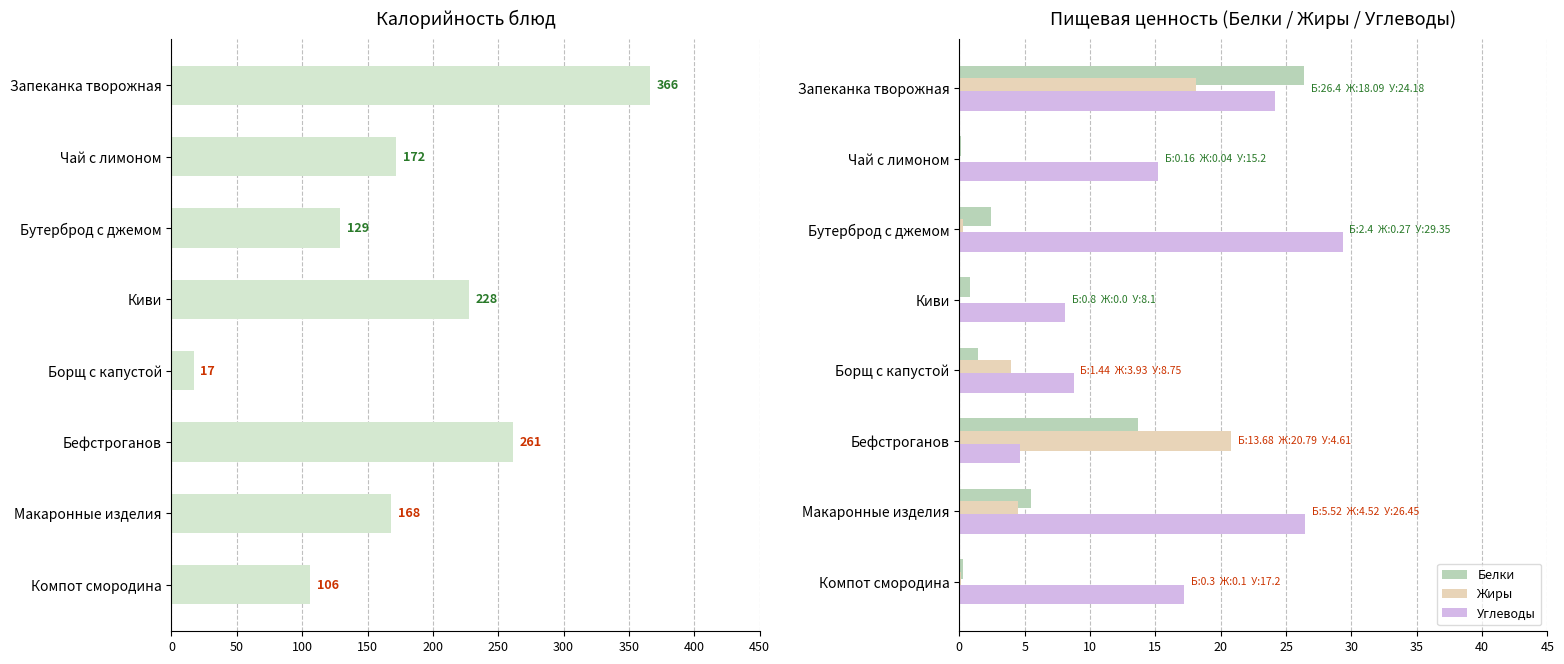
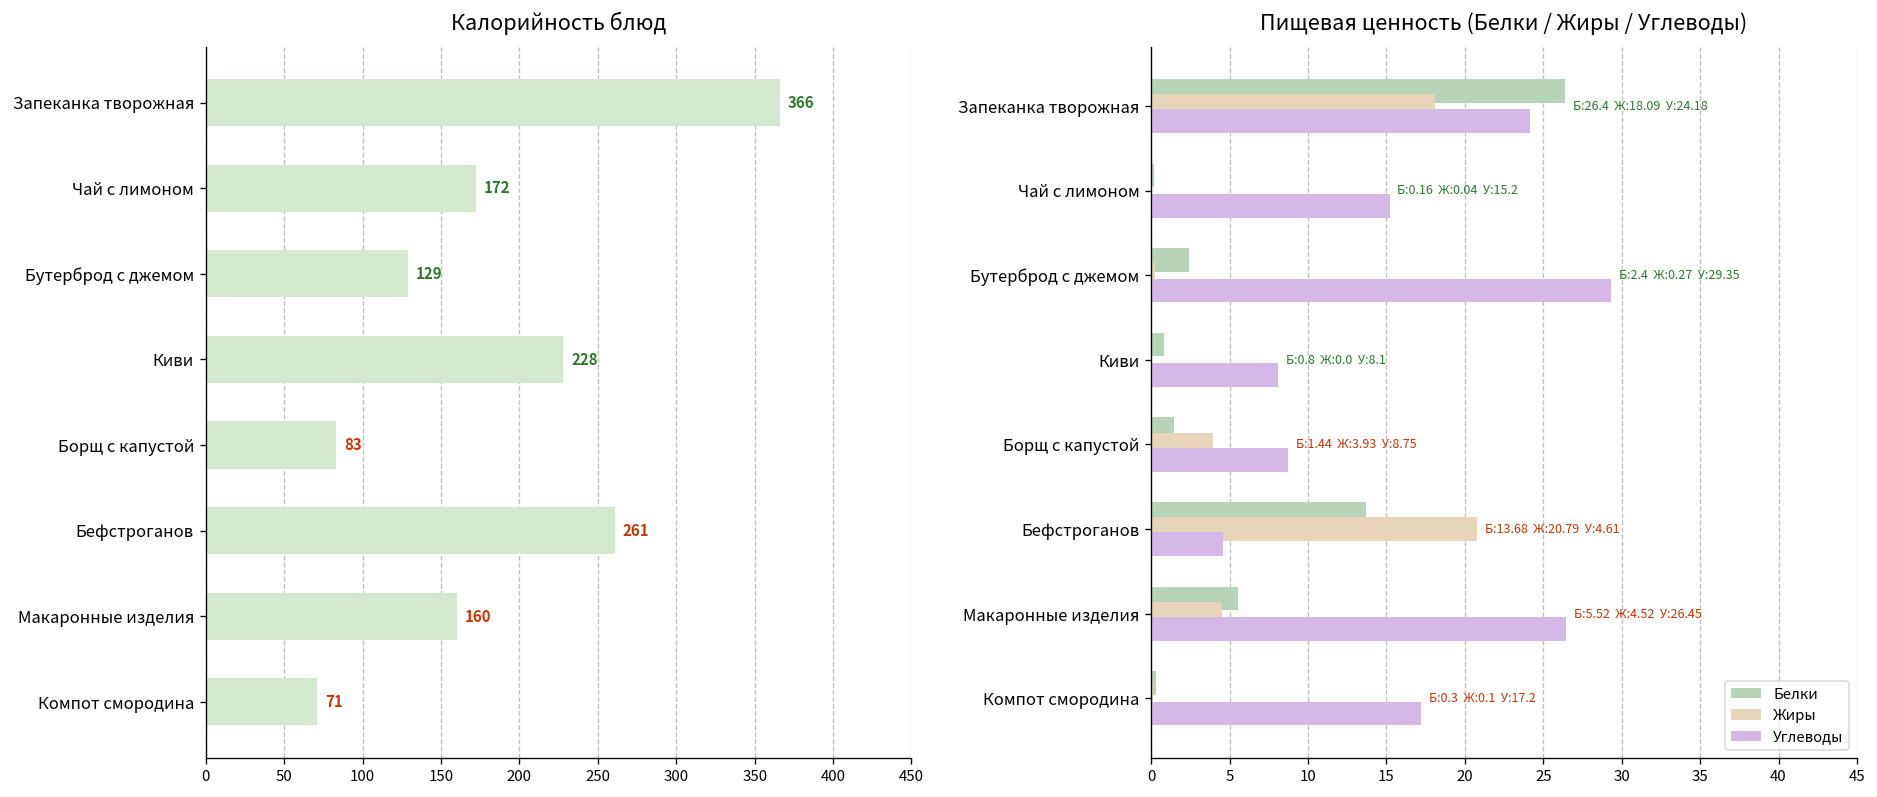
Калорийность блюд, Борщ с капустой: 17 -> 83
Калорийность блюд, Макаронные изделия: 168 -> 160
Калорийность блюд, Компот смородина: 106 -> 71
